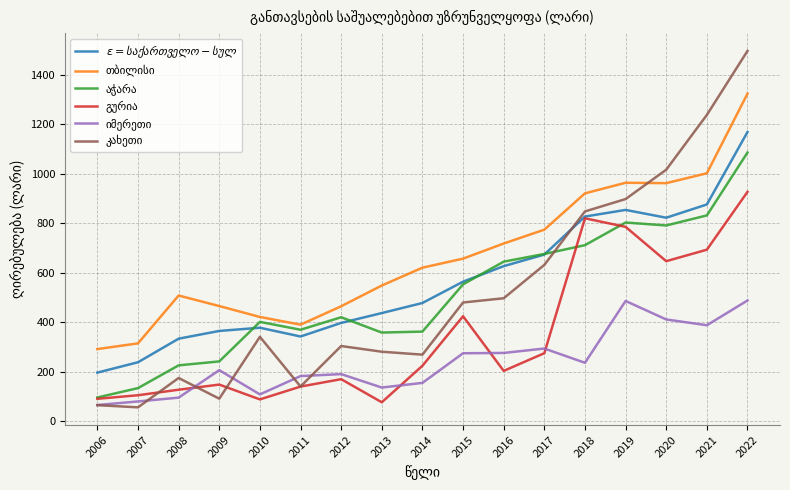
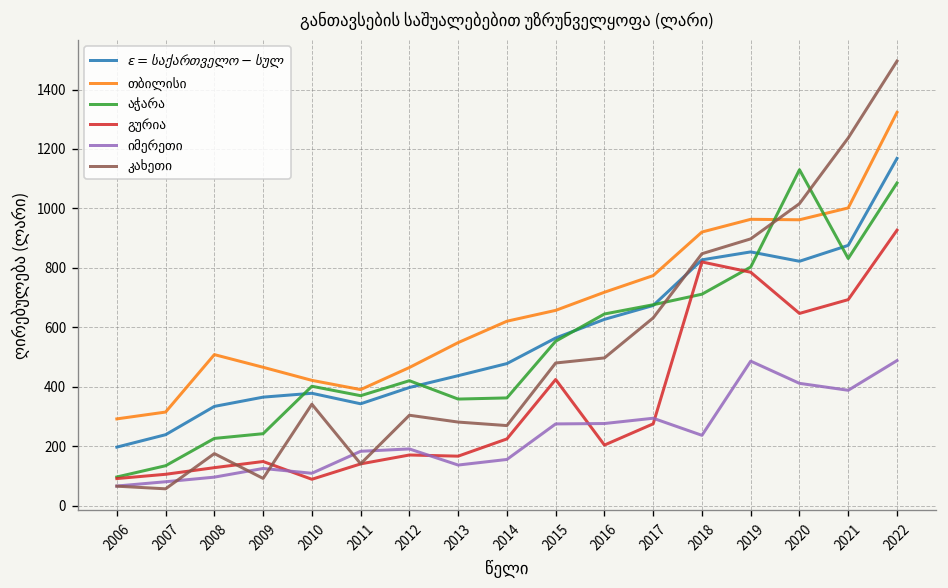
იმერეთი, 2009: 210 -> 120
გურია, 2013: 80 -> 170
აჭარა, 2020: 790 -> 1130
